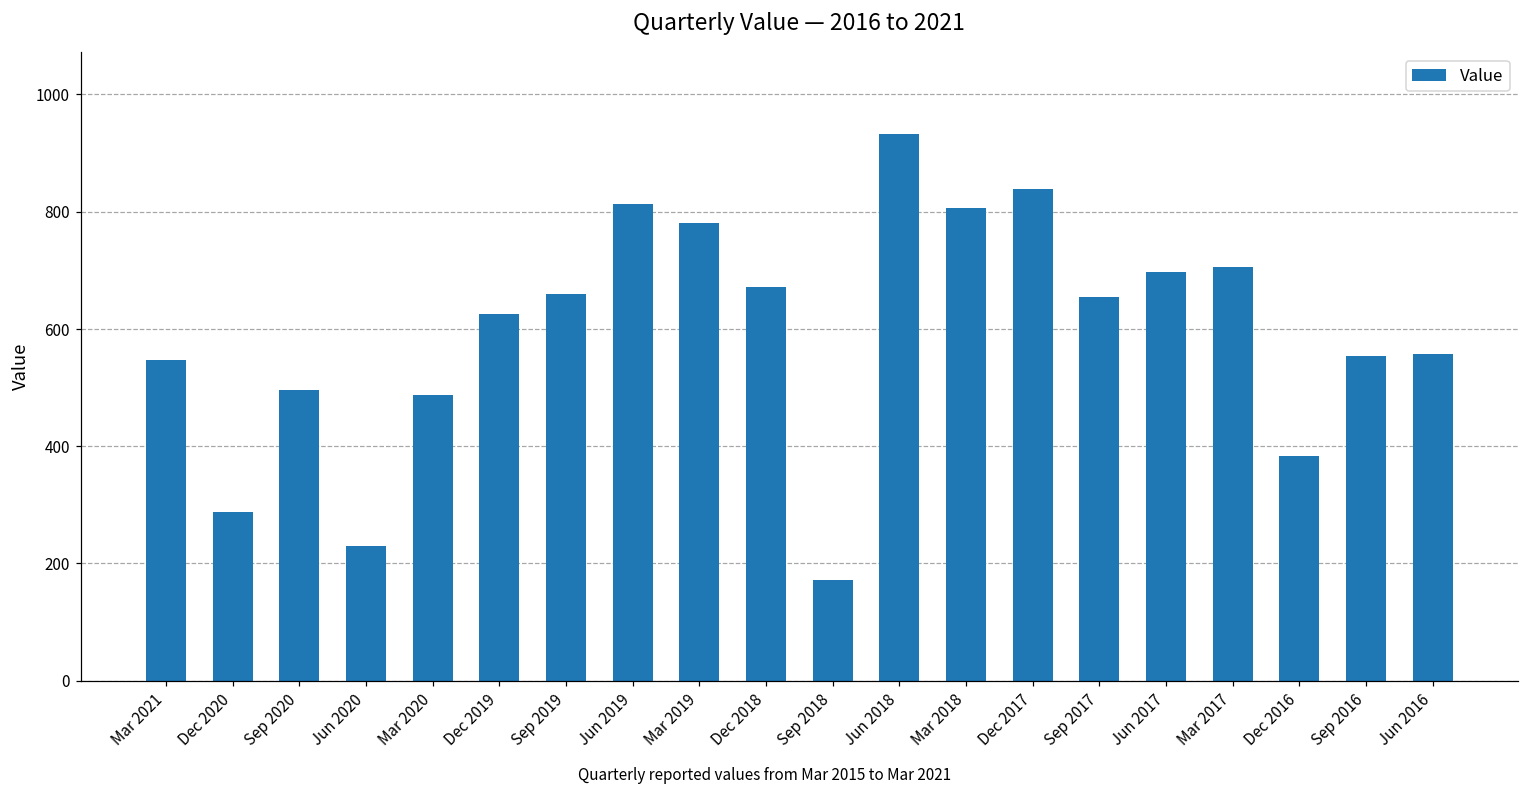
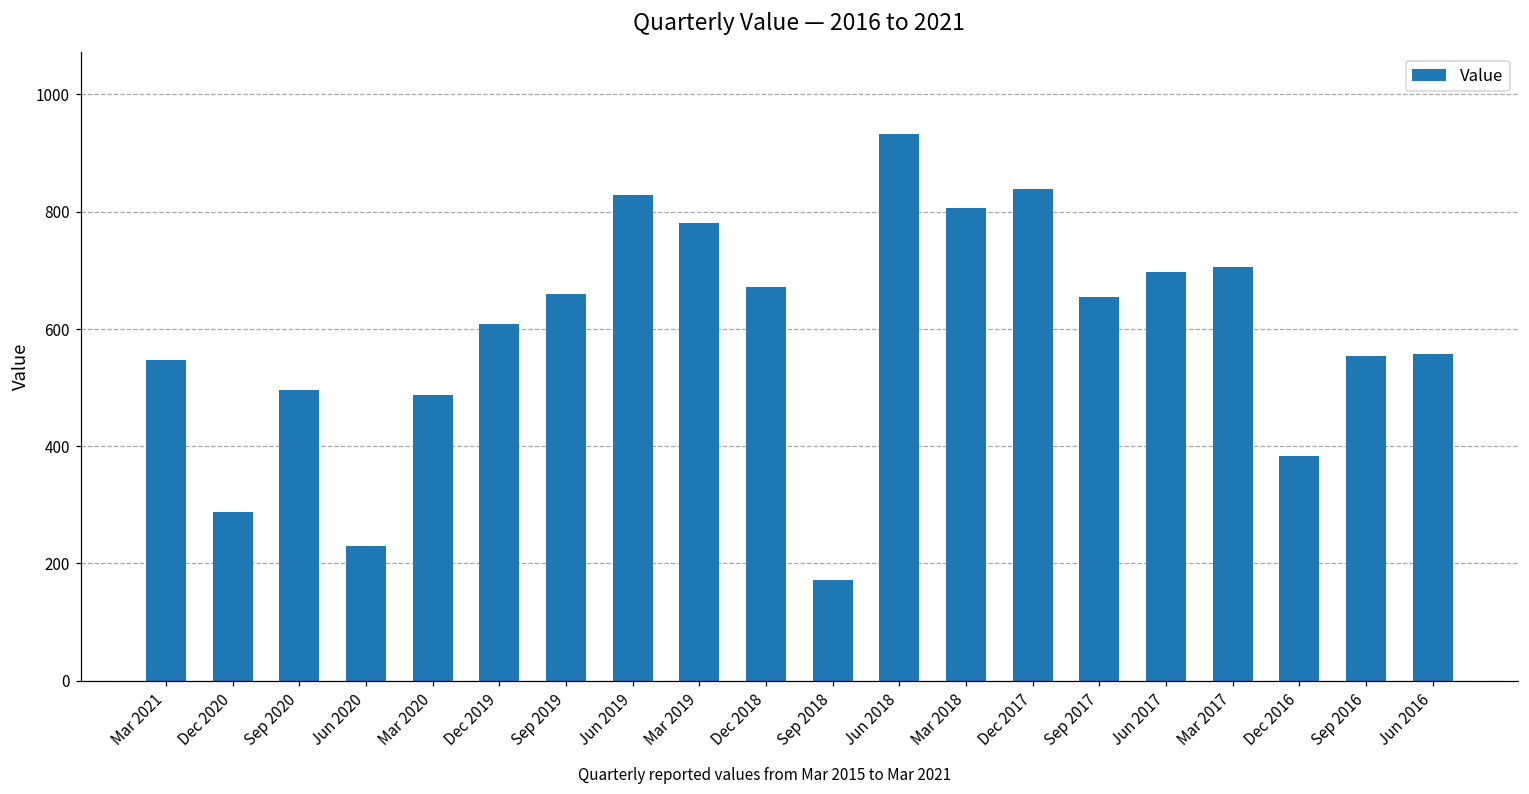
Dec 2019: 620 -> 610
Jun 2019: 810 -> 830
